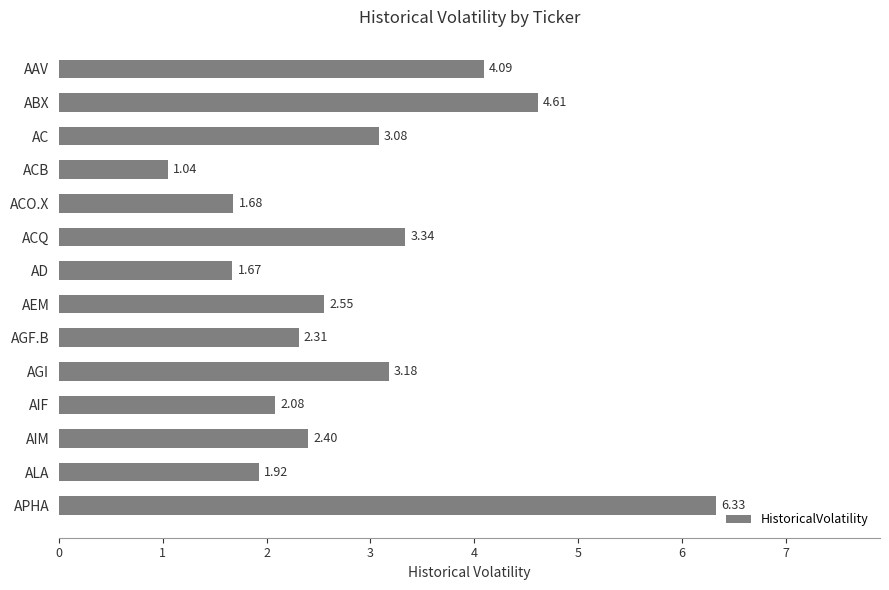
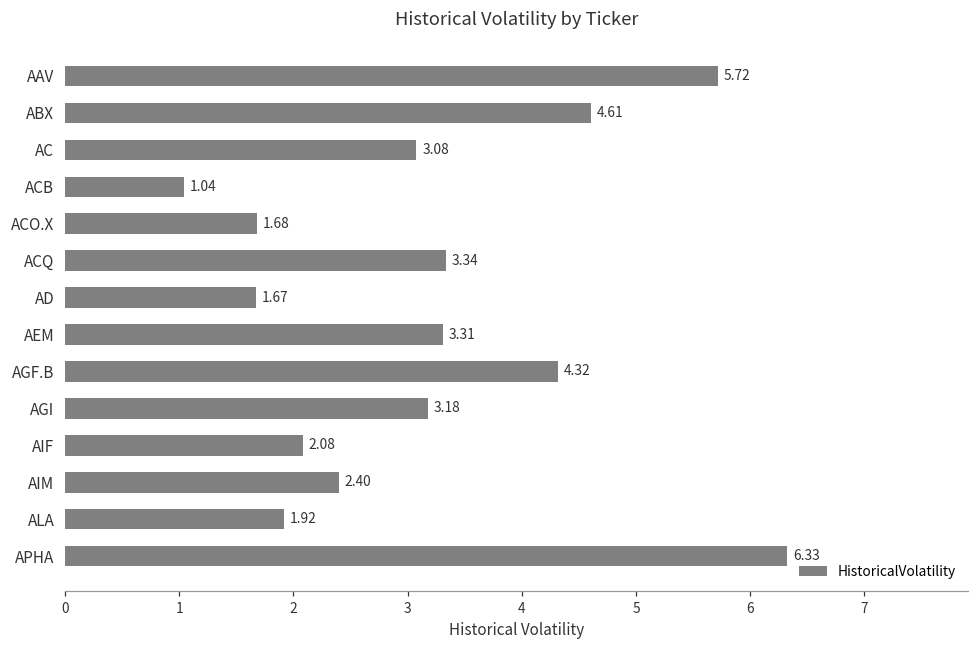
AAV: 4.09 -> 5.72
AEM: 2.55 -> 3.31
AGF.B: 2.31 -> 4.32
